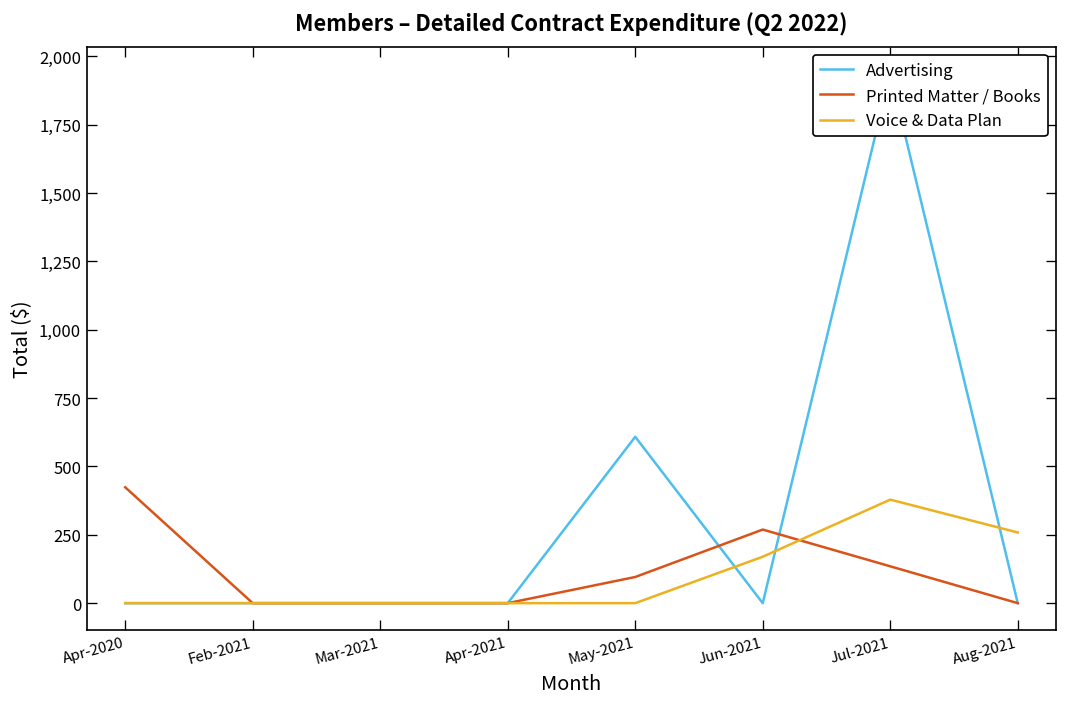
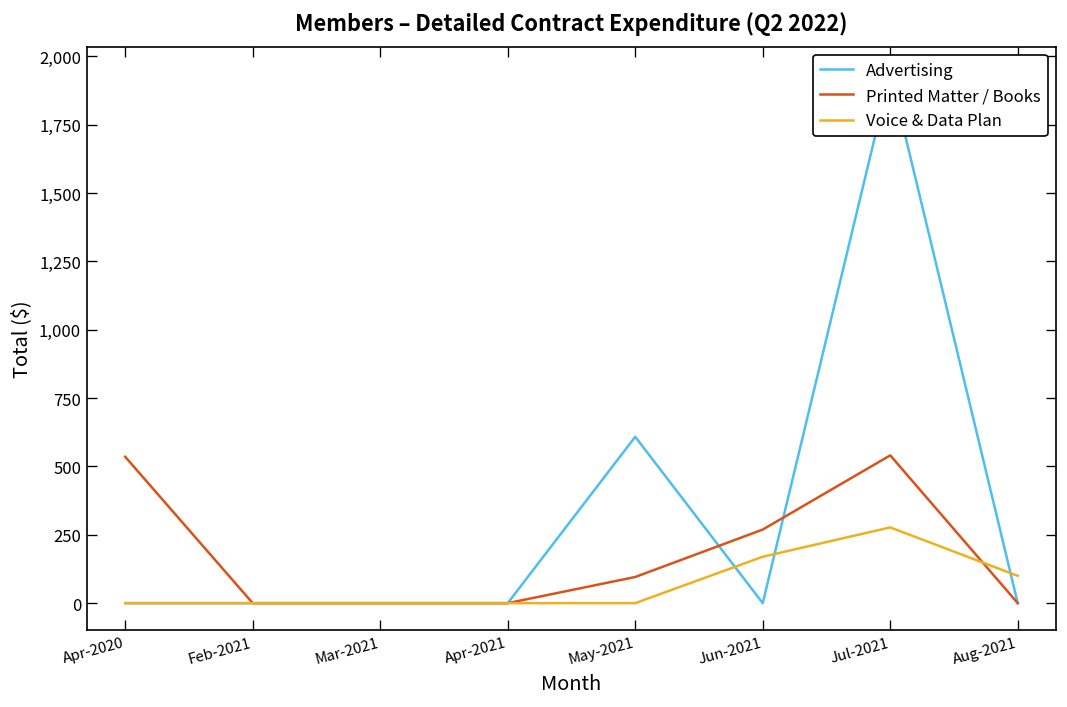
Printed Matter / Books, Apr-2020: 420 -> 540
Printed Matter / Books, Jul-2021: 130 -> 540
Voice & Data Plan, Jul-2021: 380 -> 280
Voice & Data Plan, Aug-2021: 260 -> 100
